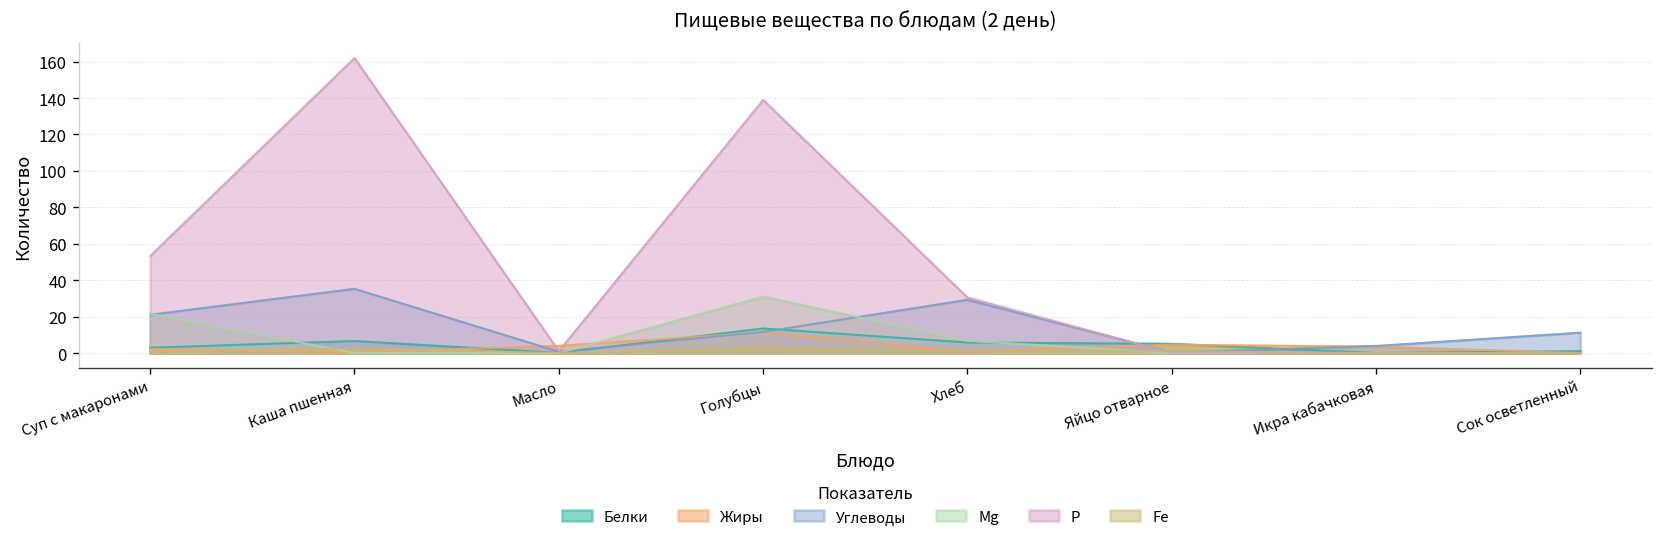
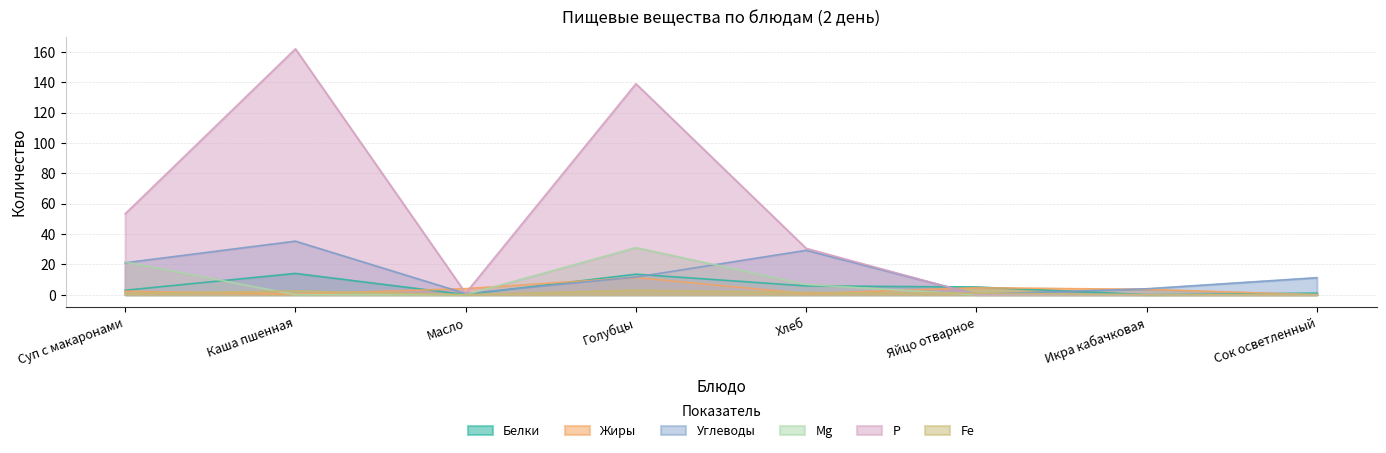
Белки, Каша пшенная: 7 -> 14
